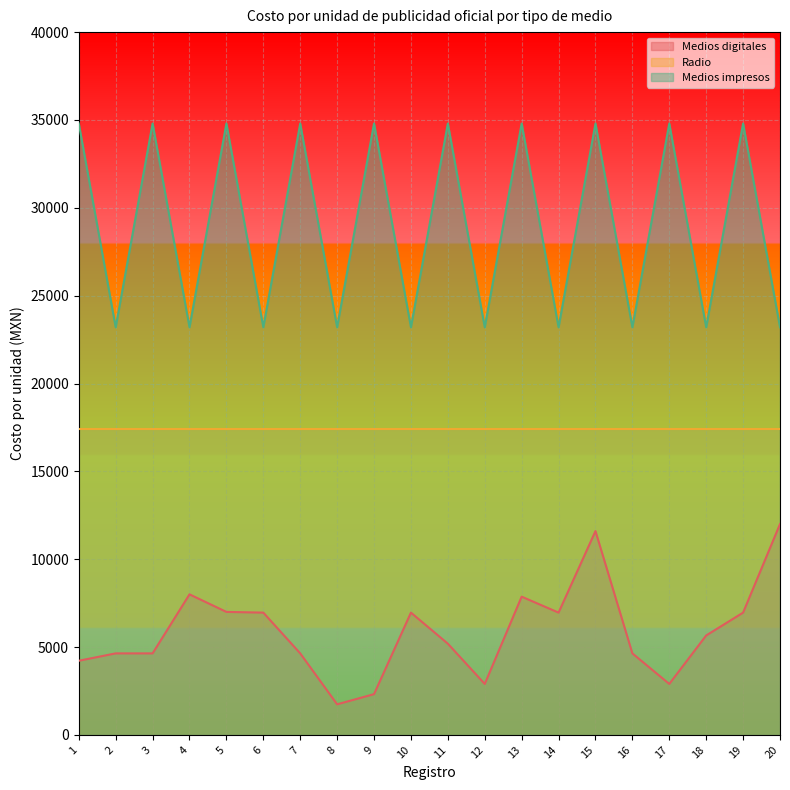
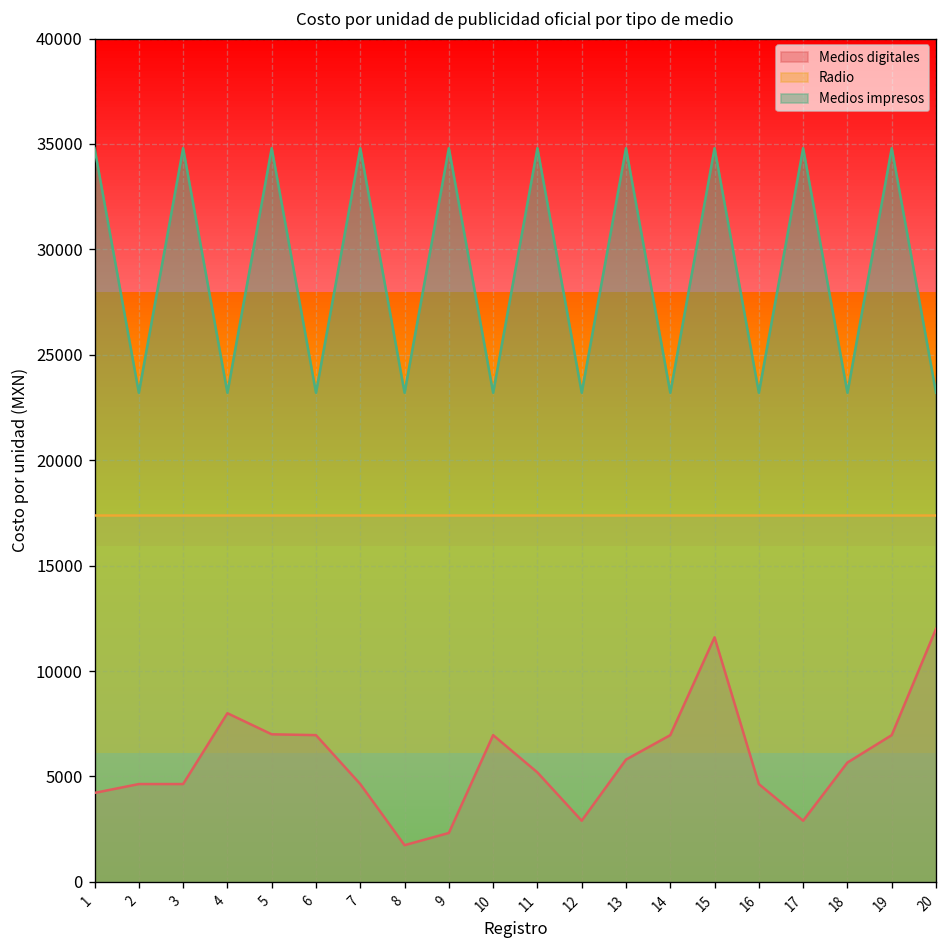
Medios digitales, 13: 7900 -> 5800
